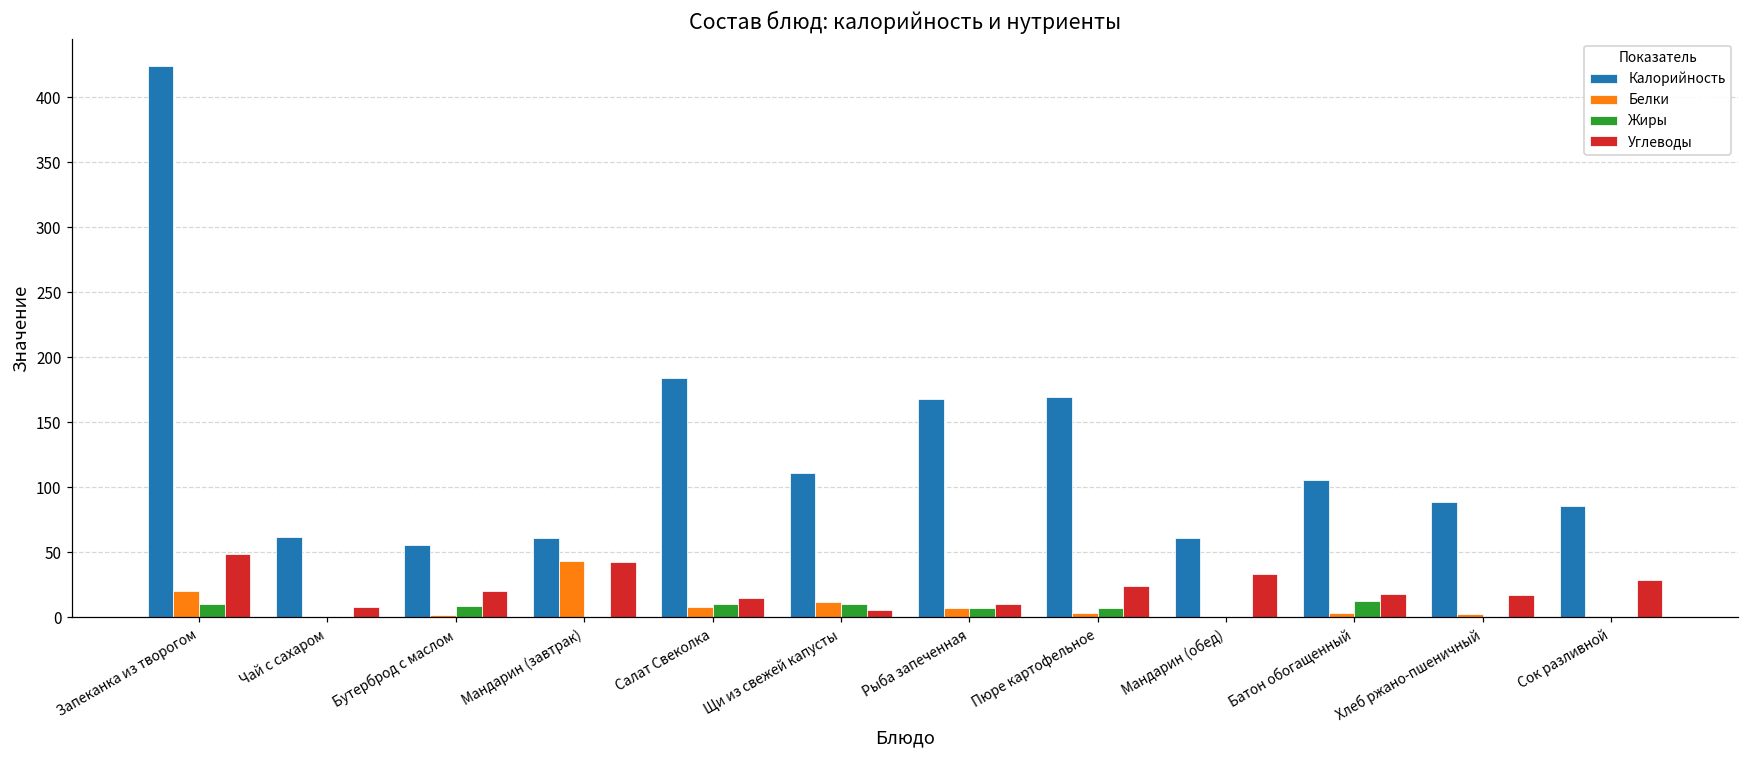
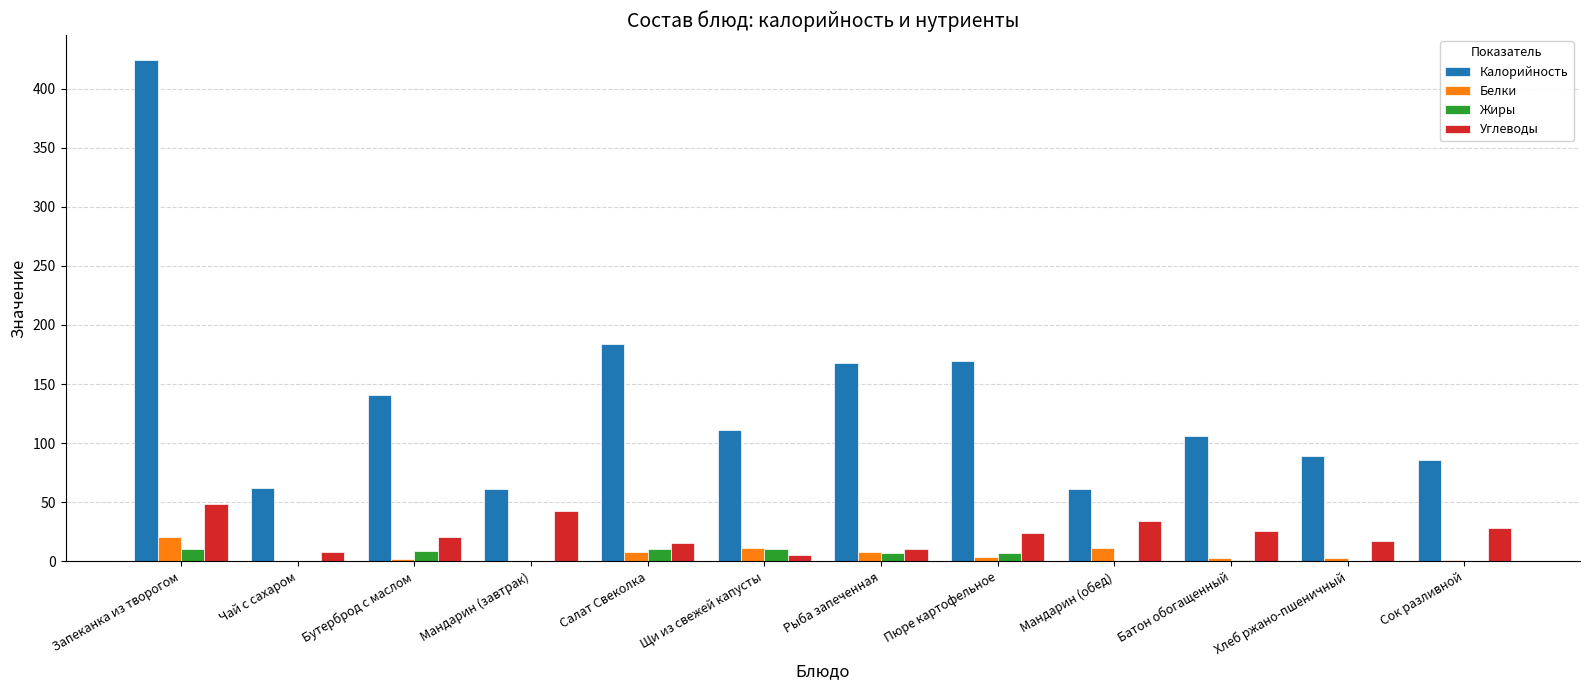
Калорийность, Бутерброд с маслом: 56 -> 141
Белки, Мандарин (завтрак): 44 -> 0
Белки, Мандарин (обед): 0 -> 11
Жиры, Батон обогащенный: 13 -> 1
Углеводы, Батон обогащенный: 18 -> 25
